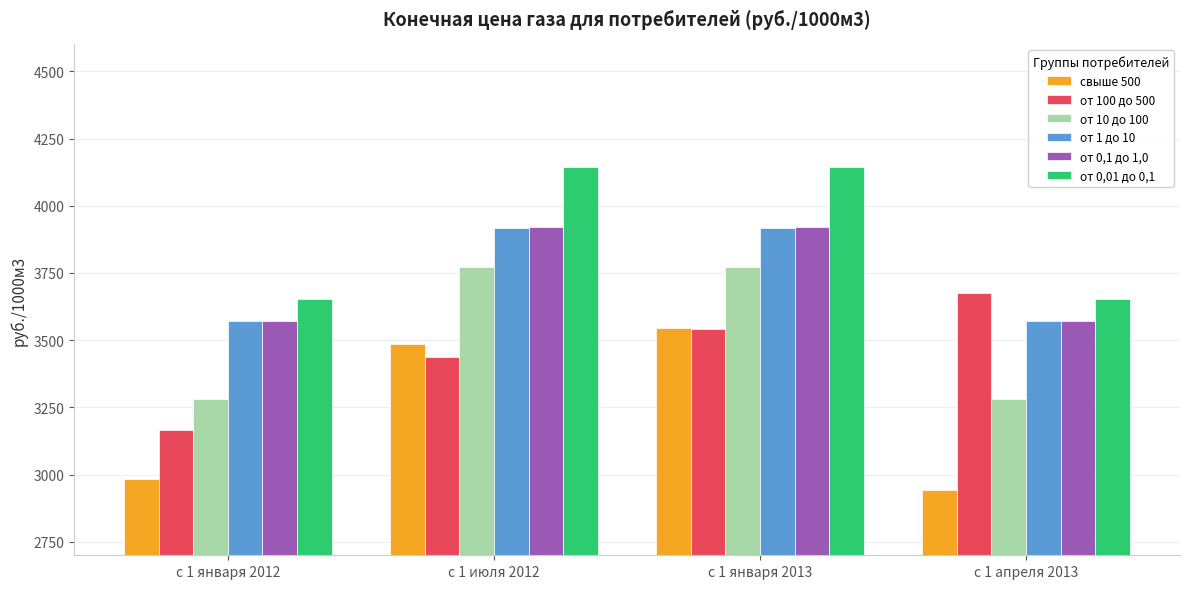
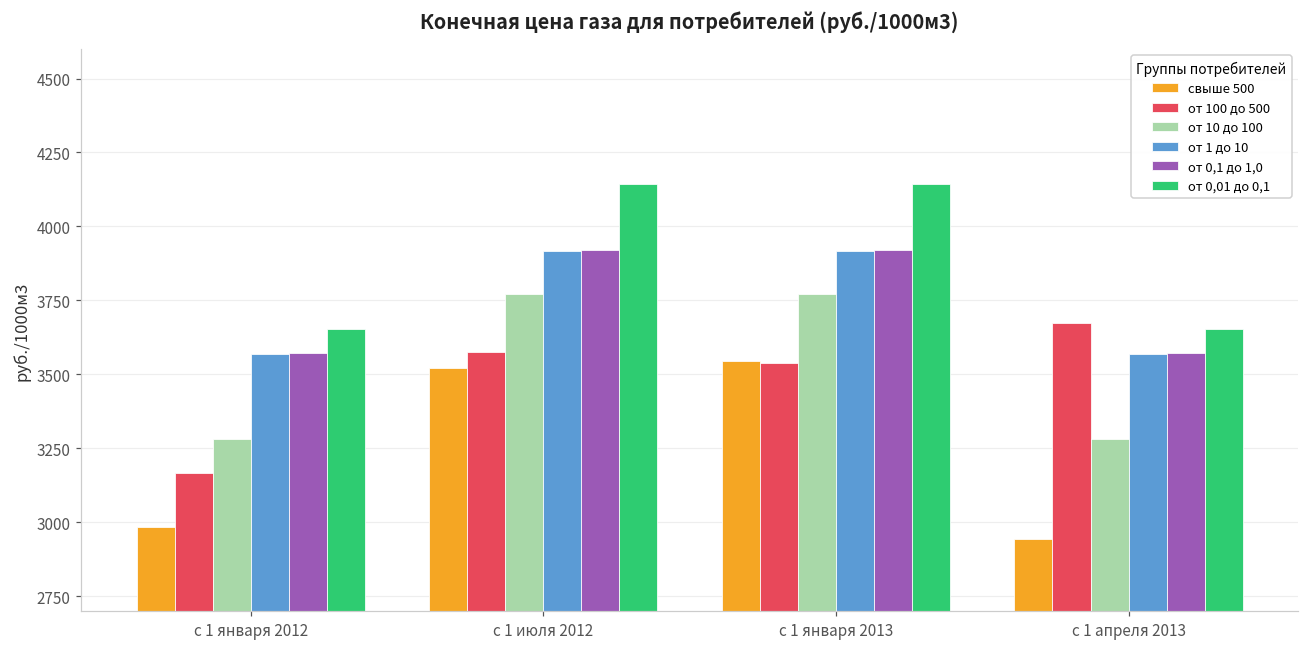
свыше 500, с 1 июля 2012: 3490 -> 3520
от 100 до 500, с 1 июля 2012: 3440 -> 3580
